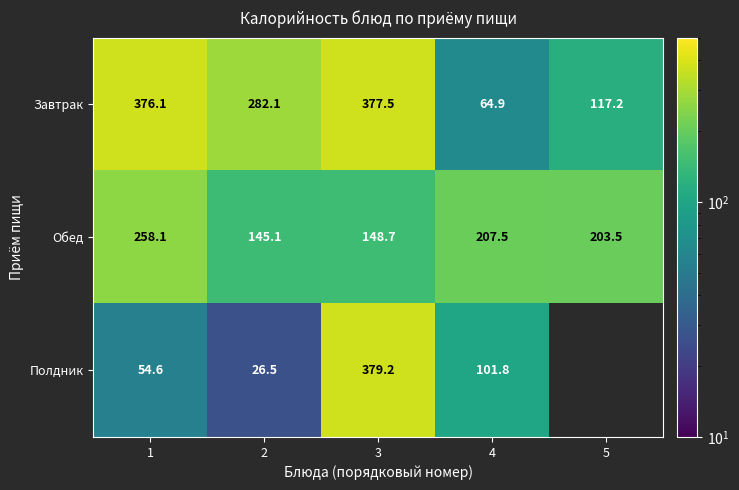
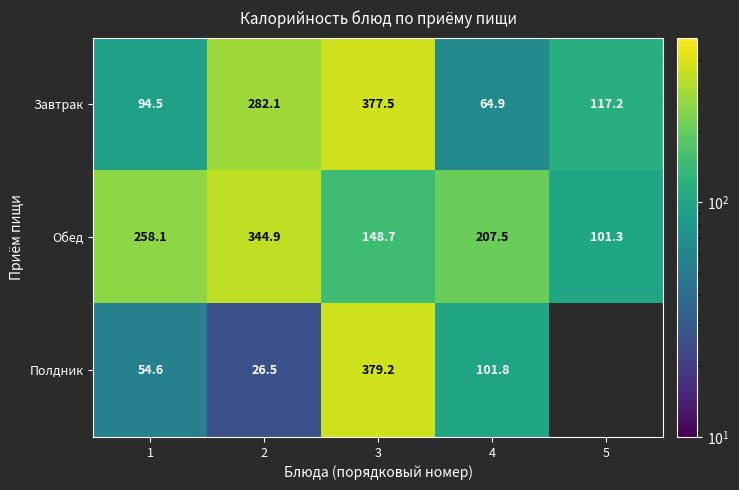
Завтрак, 1: 376.1 -> 94.5
Обед, 2: 145.1 -> 344.9
Обед, 5: 203.5 -> 101.3
